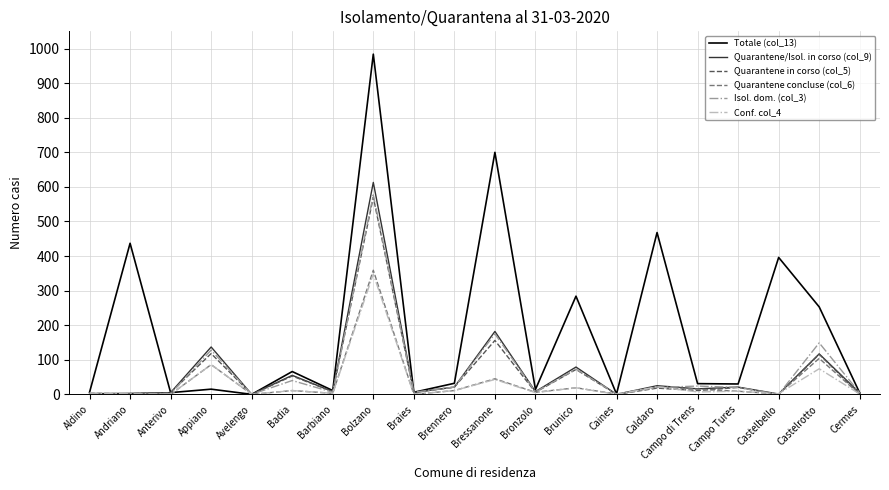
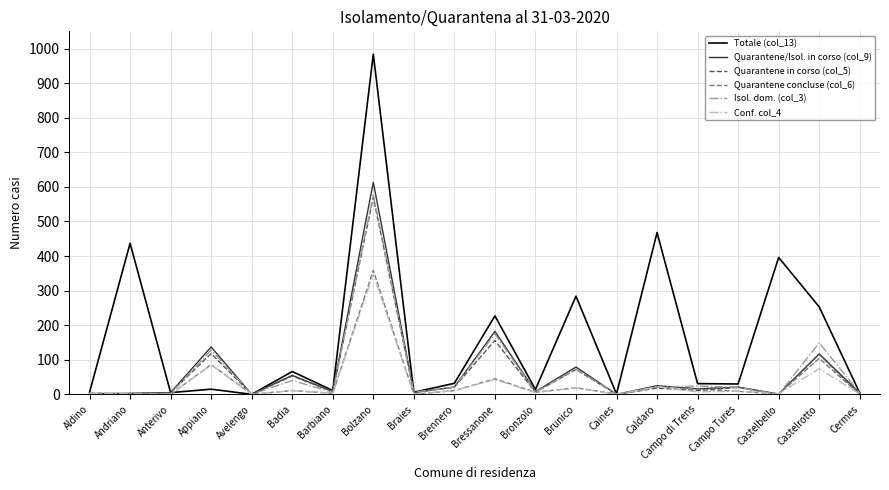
Totale (col_13), Bressanone: 700 -> 230
